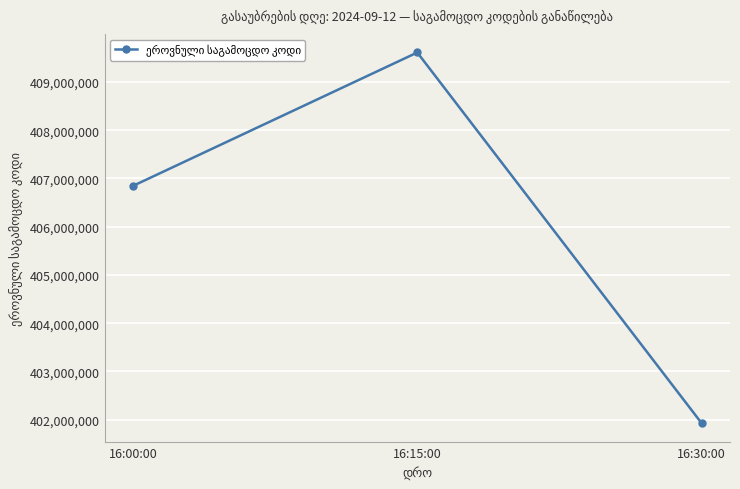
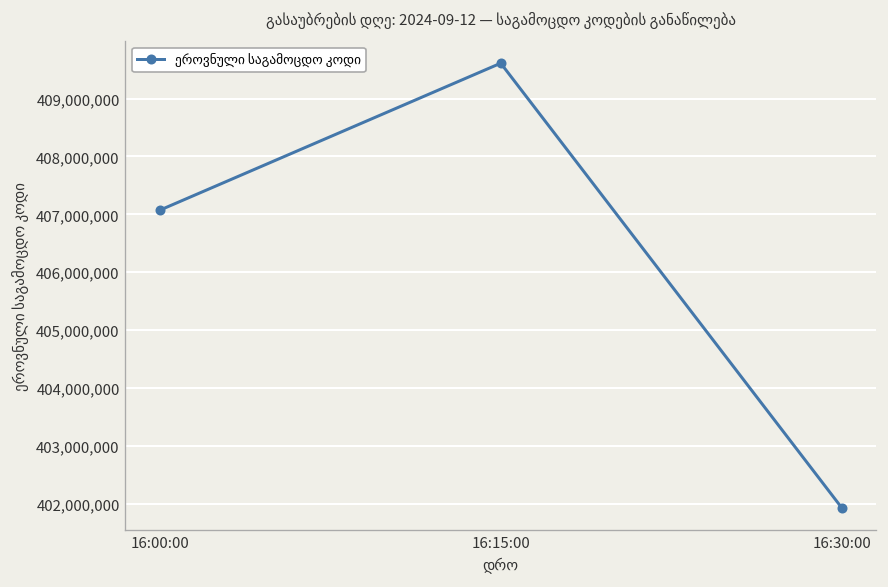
16:00:00: 406,800,000 -> 407,100,000
